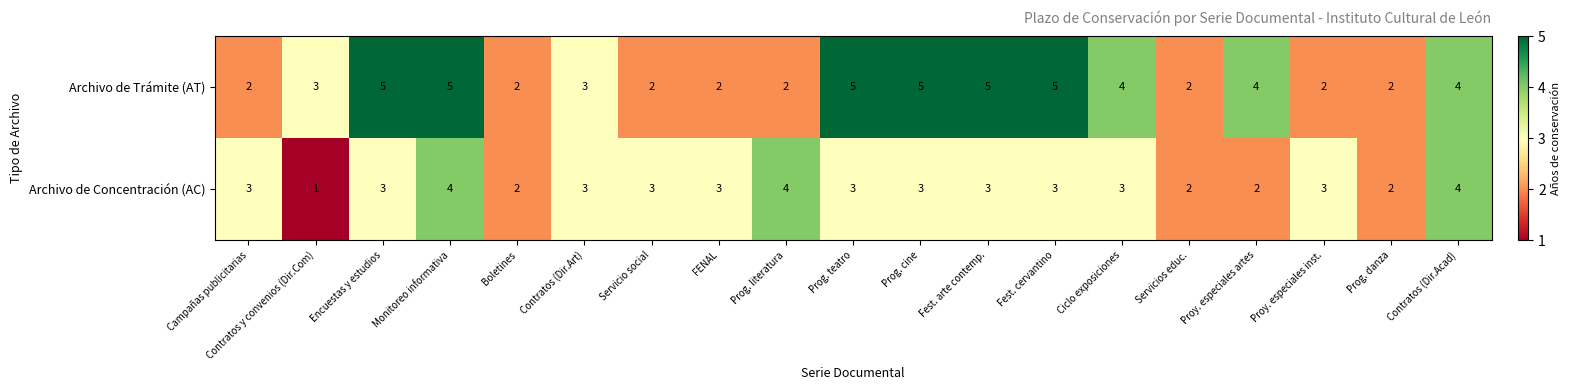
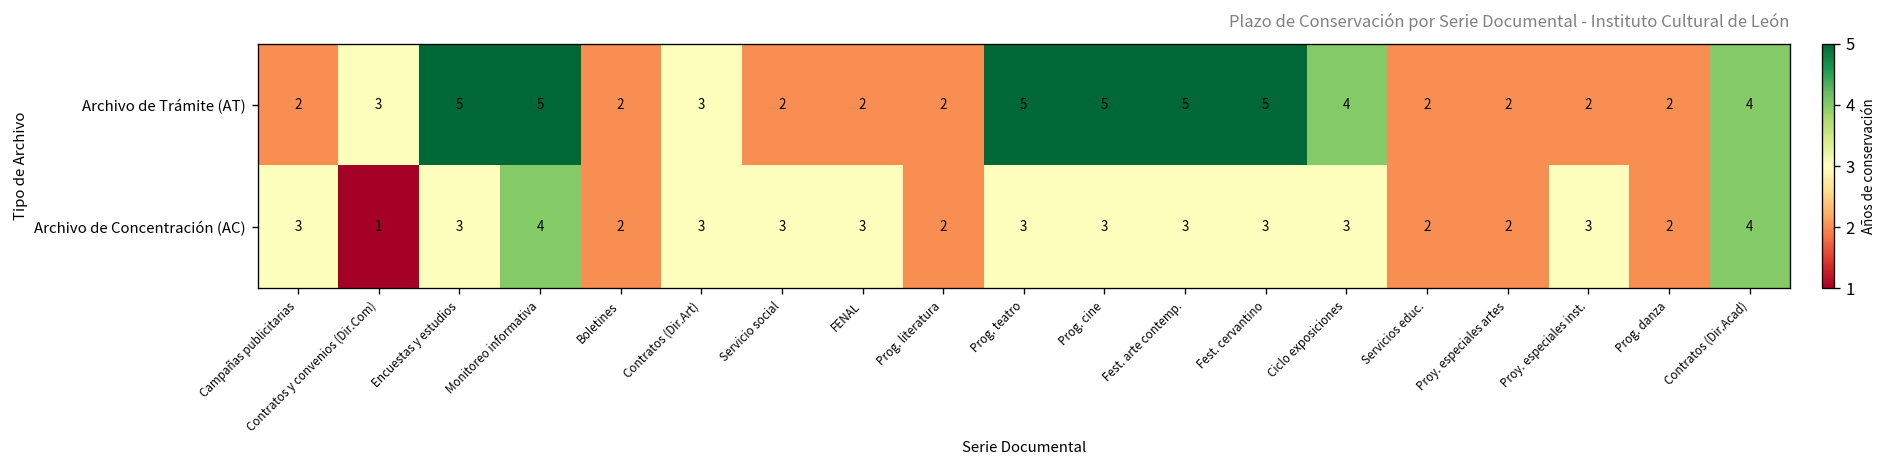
Archivo de Trámite (AT), Proy. especiales artes: 4 -> 2
Archivo de Concentración (AC), Prog. literatura: 4 -> 2
